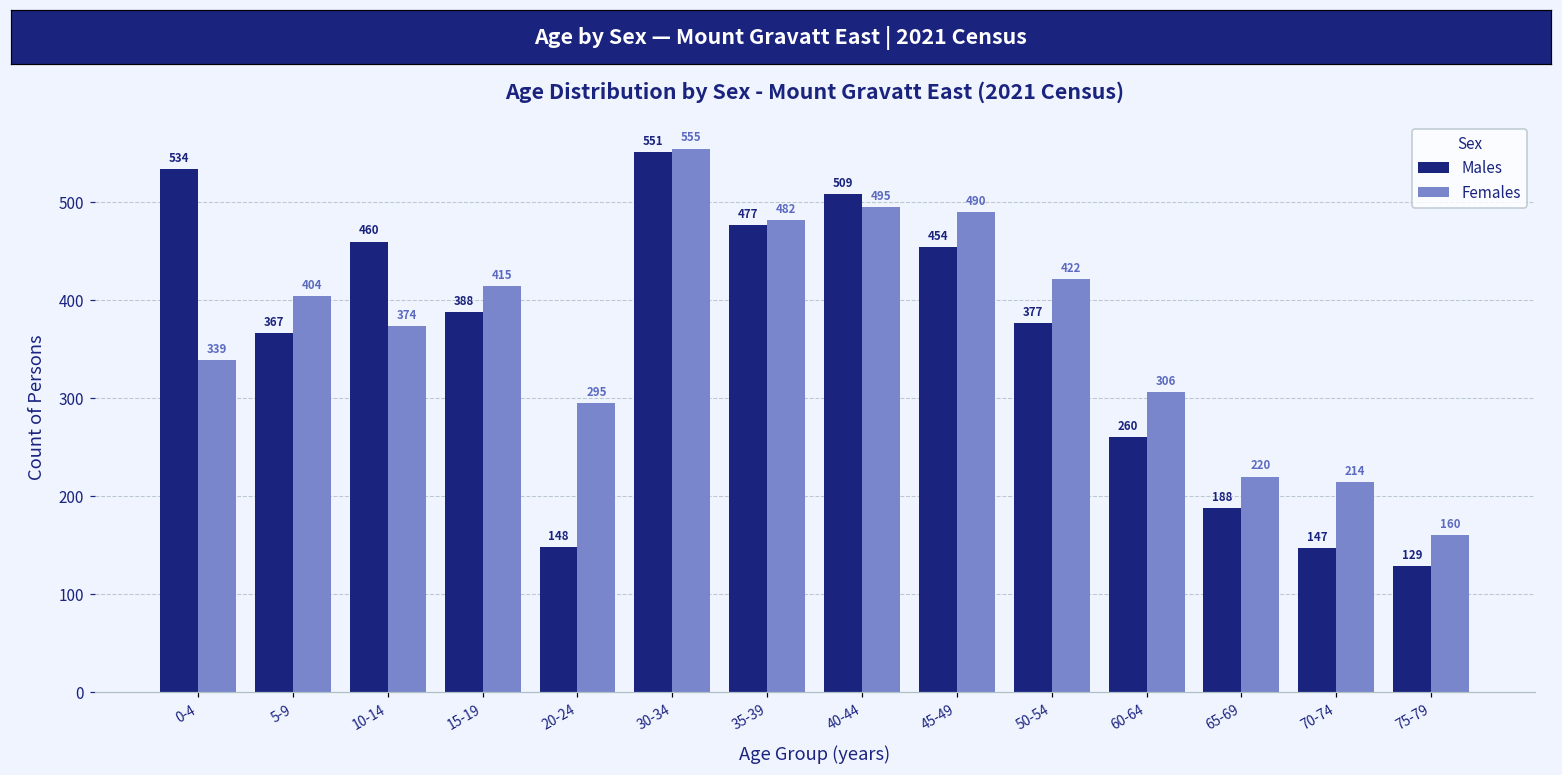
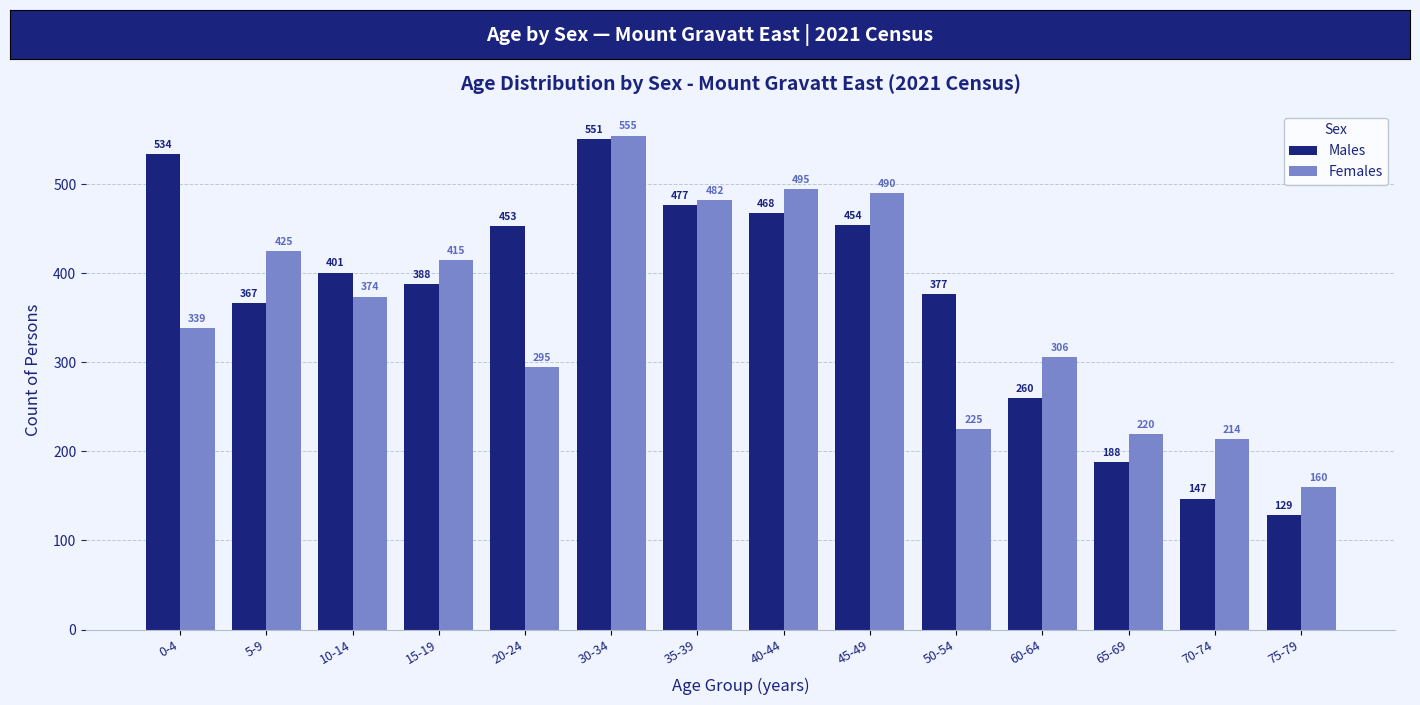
Females, 5-9: 404 -> 425
Males, 10-14: 460 -> 401
Males, 20-24: 148 -> 453
Males, 40-44: 509 -> 468
Females, 50-54: 422 -> 225
